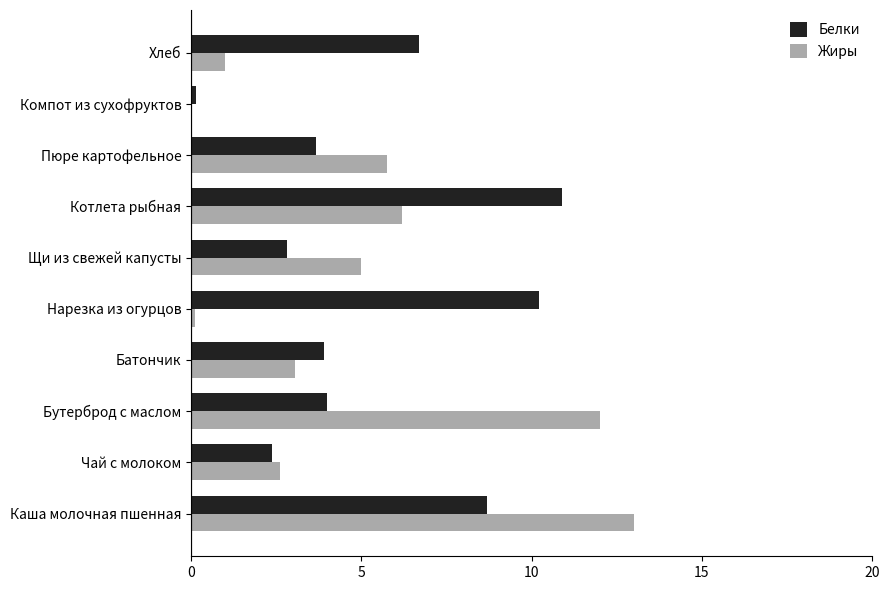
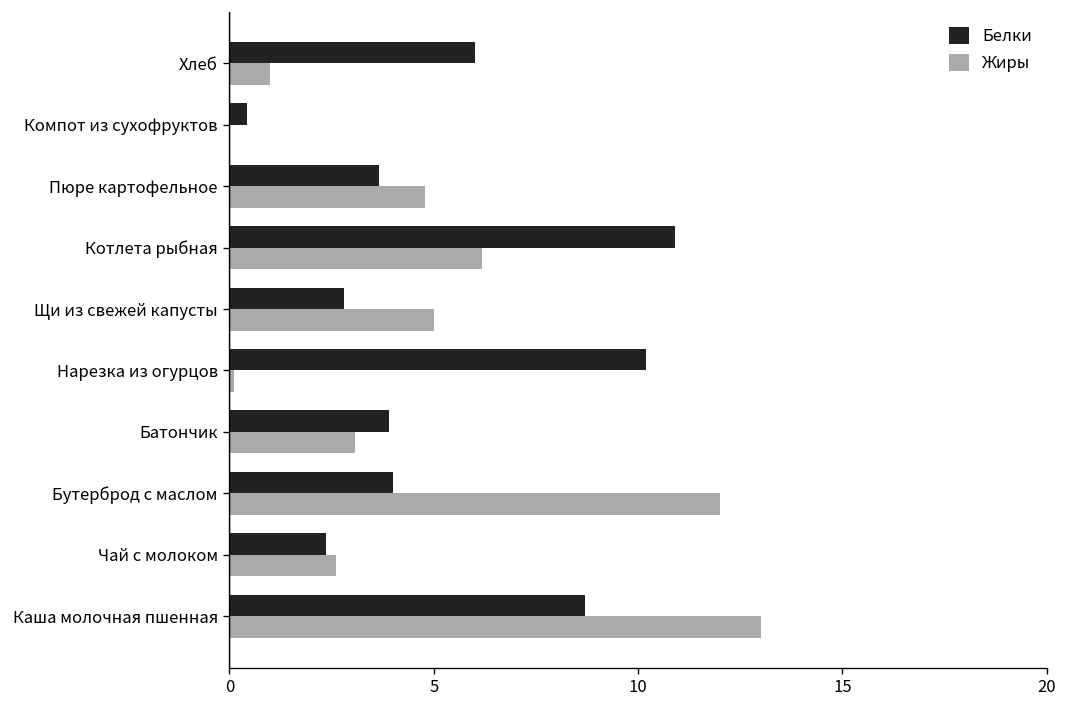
Белки, Хлеб: 6.7 -> 6.0
Белки, Компот из сухофруктов: 0.1 -> 0.4
Жиры, Пюре картофельное: 5.8 -> 4.8
